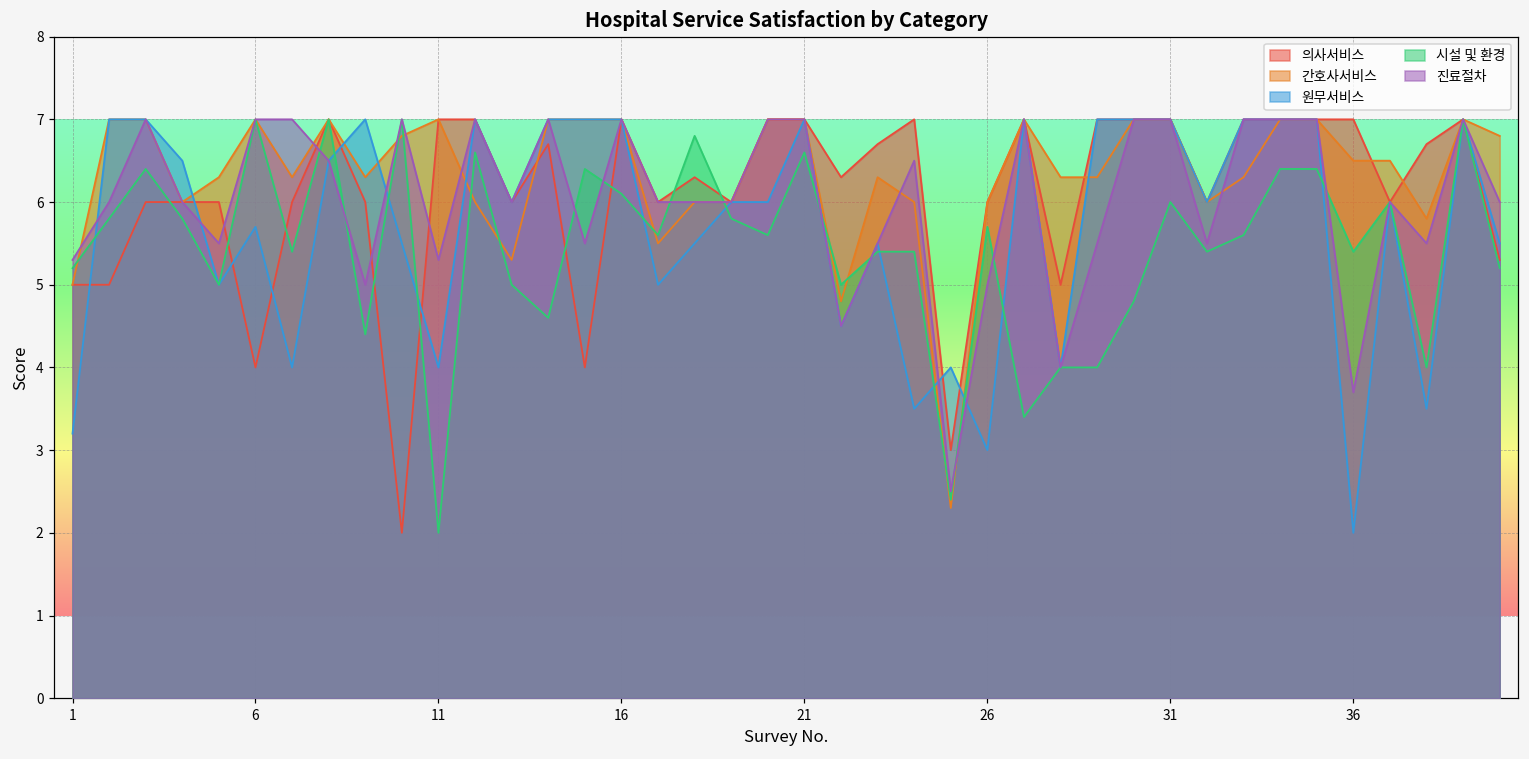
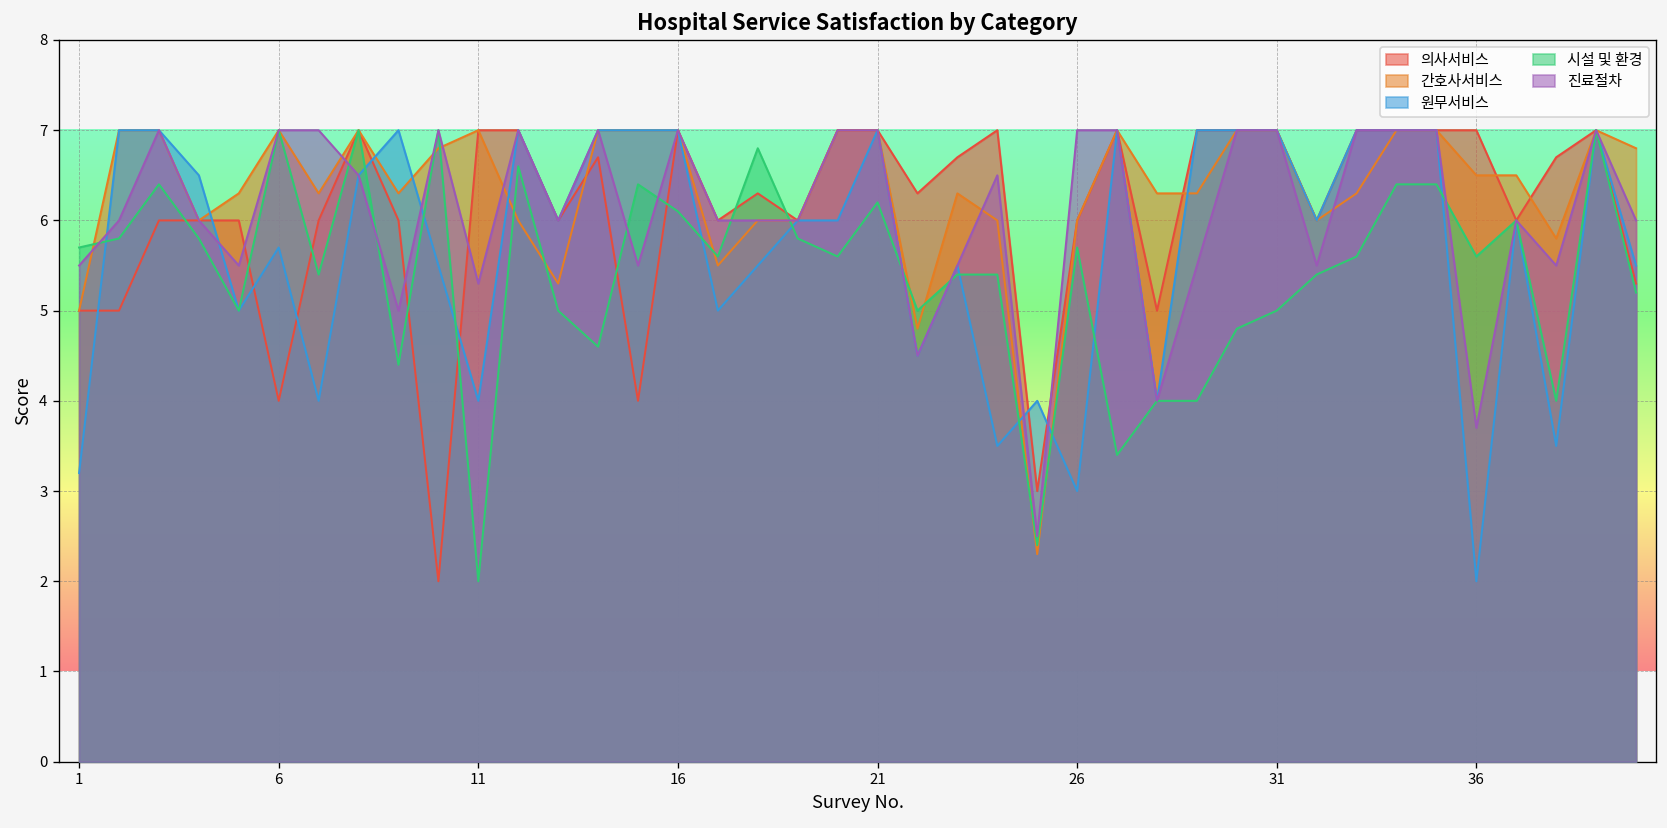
시설 및 환경, 1: 5.2 -> 5.7
진료절차, 1: 5.3 -> 5.5
시설 및 환경, 21: 6.6 -> 6.2
진료절차, 26: 5 -> 7
시설 및 환경, 31: 6 -> 5
시설 및 환경, 36: 5.4 -> 5.6
